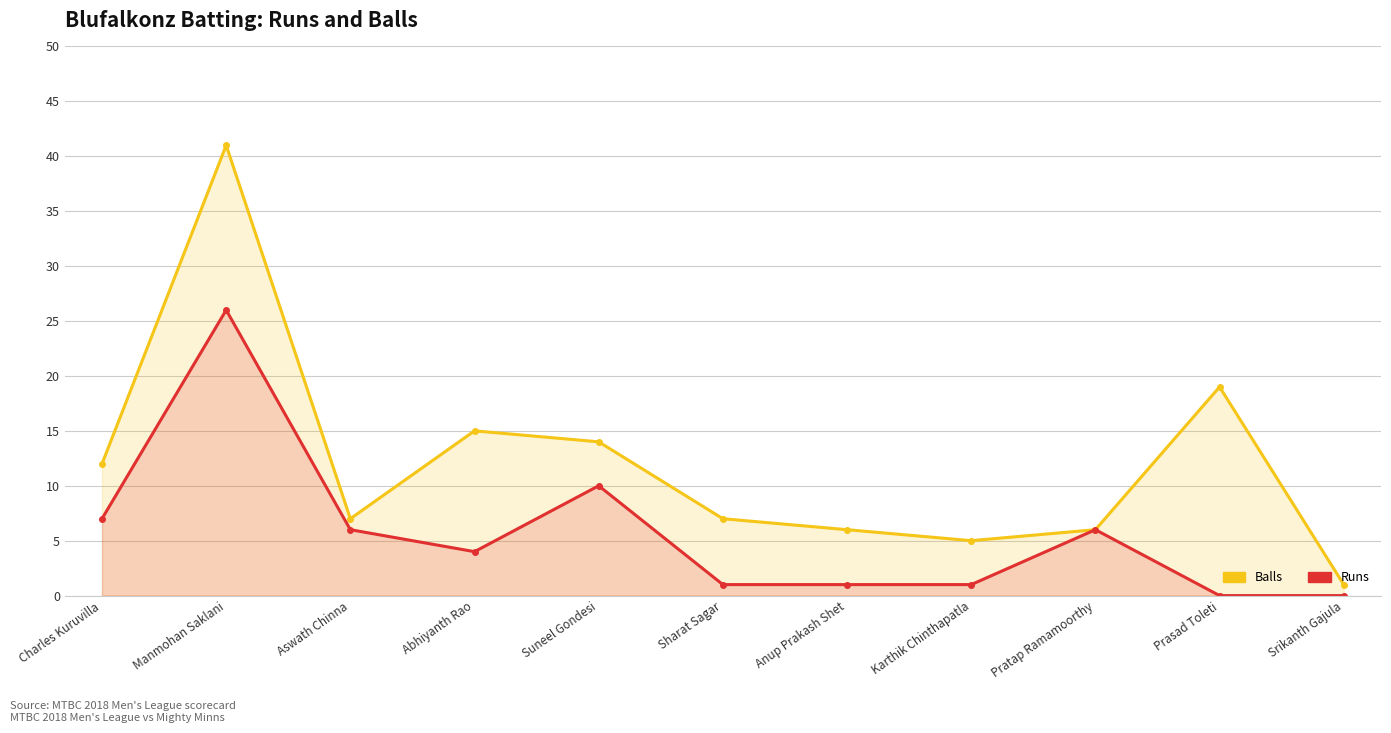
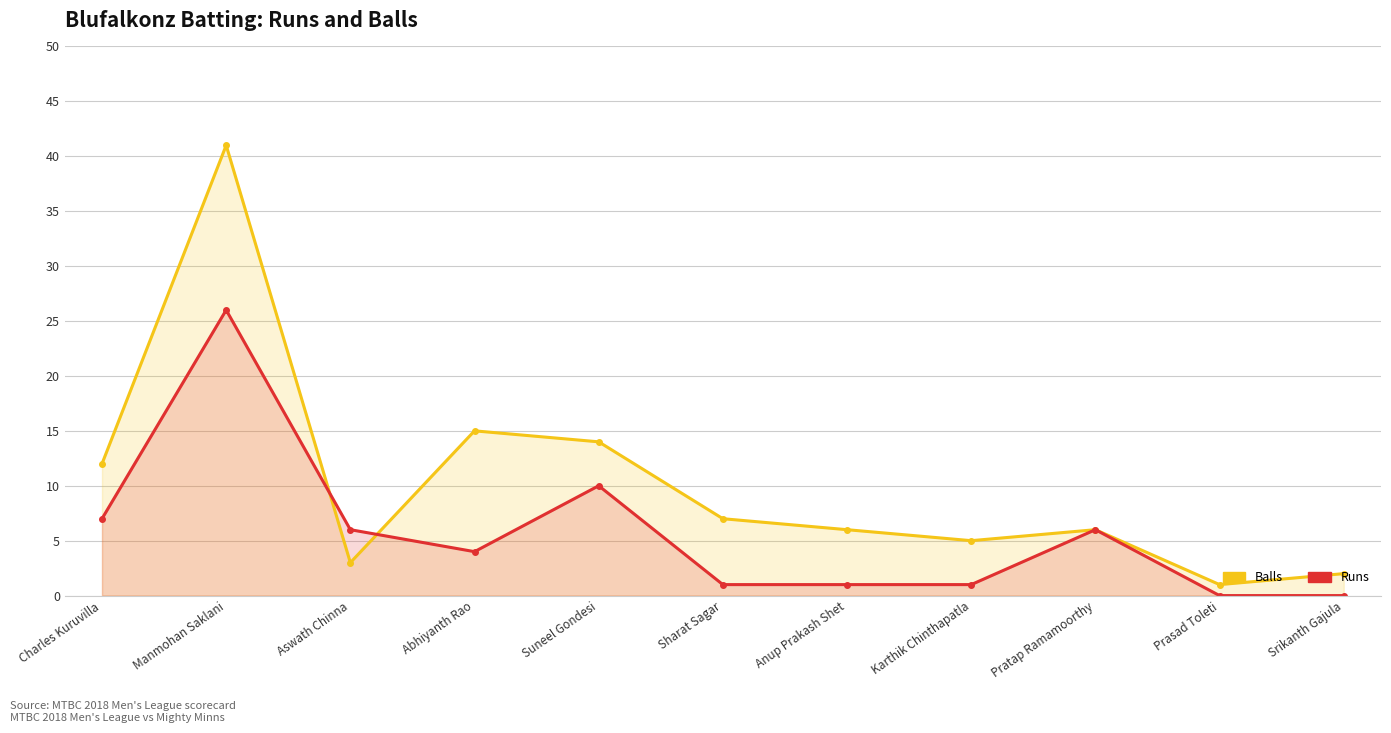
Balls, Aswath Chinna: 7 -> 3
Balls, Prasad Toleti: 19 -> 1
Balls, Srikanth Gajula: 1 -> 2
